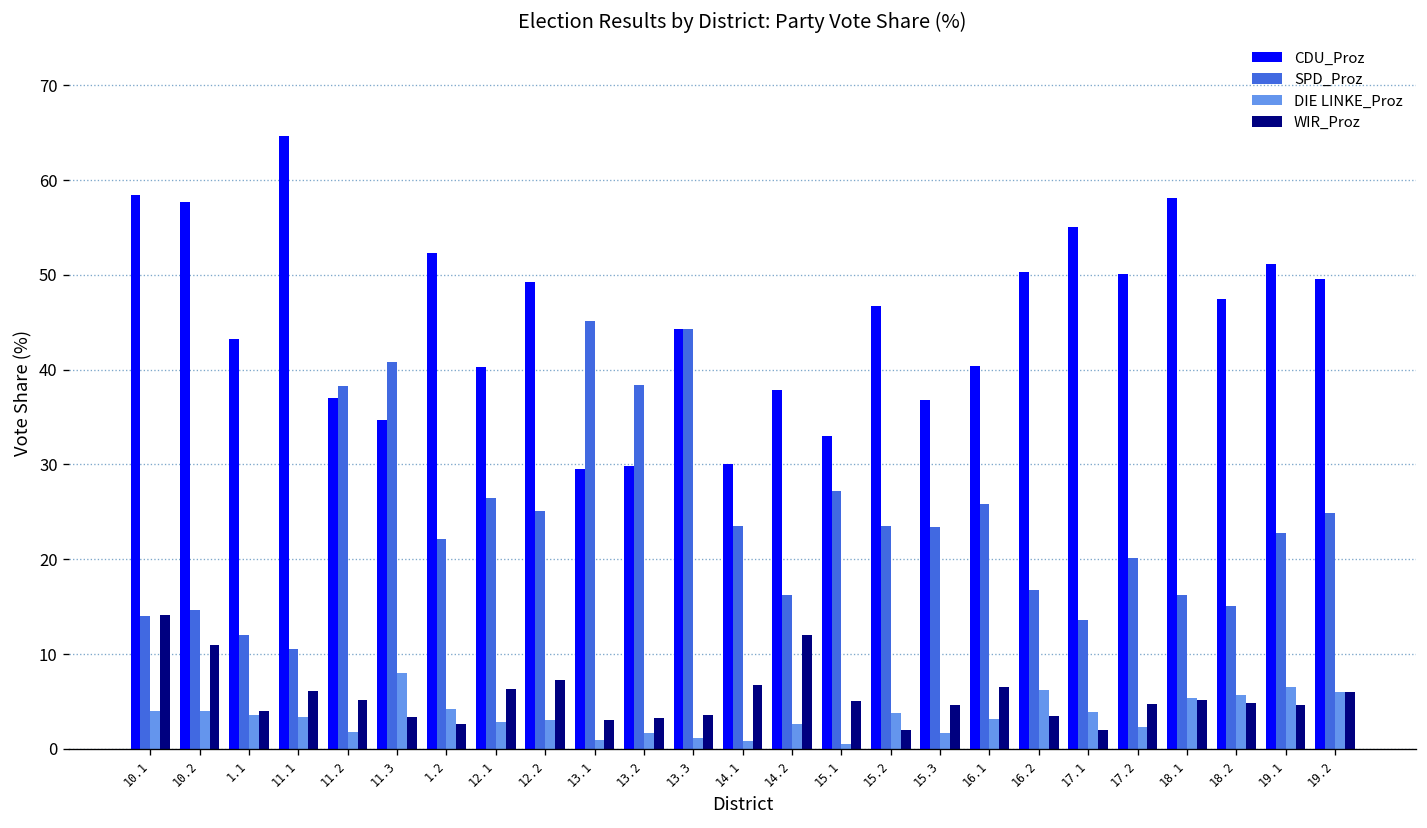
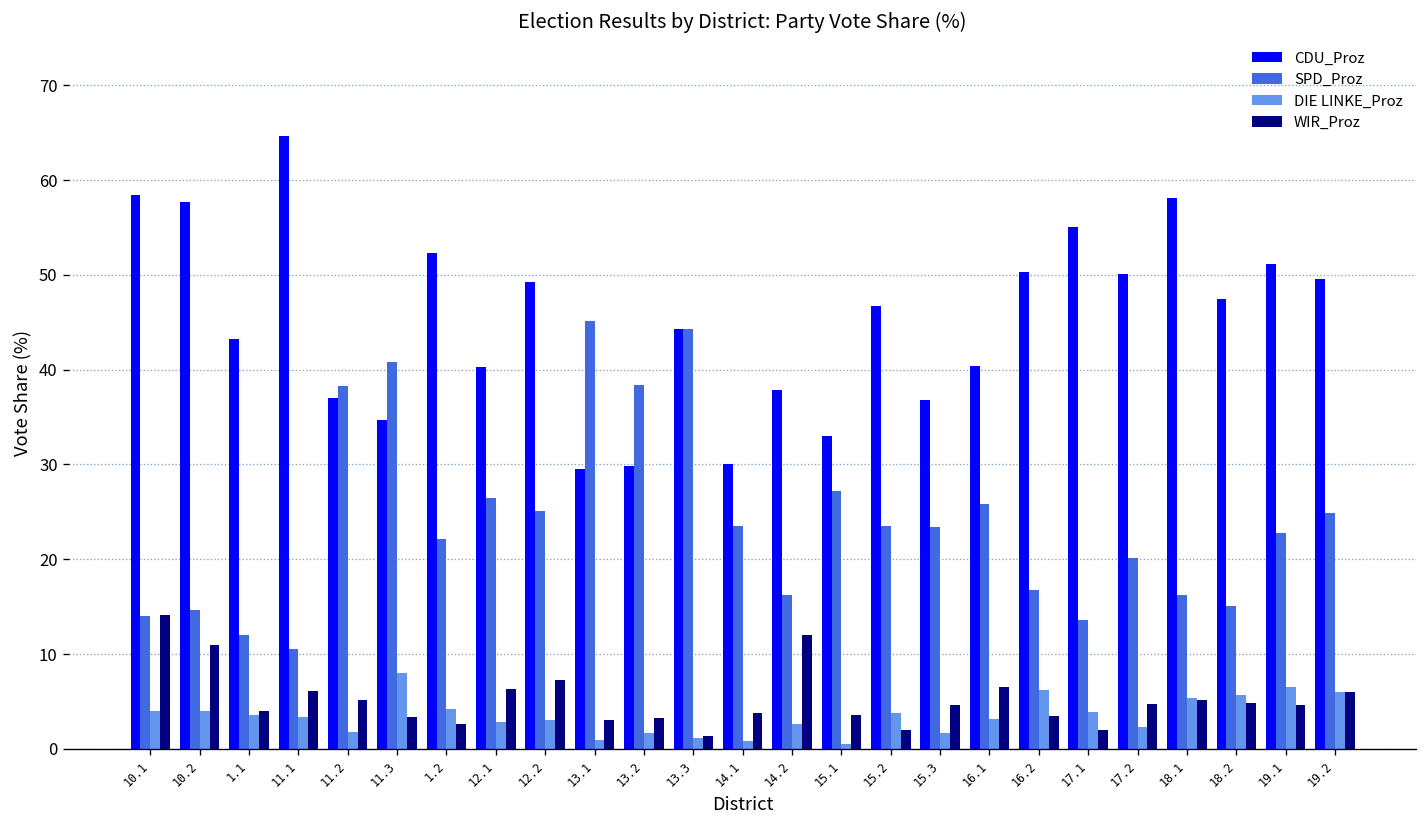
WIR_Proz, 13.3: 4 -> 1
WIR_Proz, 14.1: 7 -> 4
WIR_Proz, 15.1: 5 -> 4
